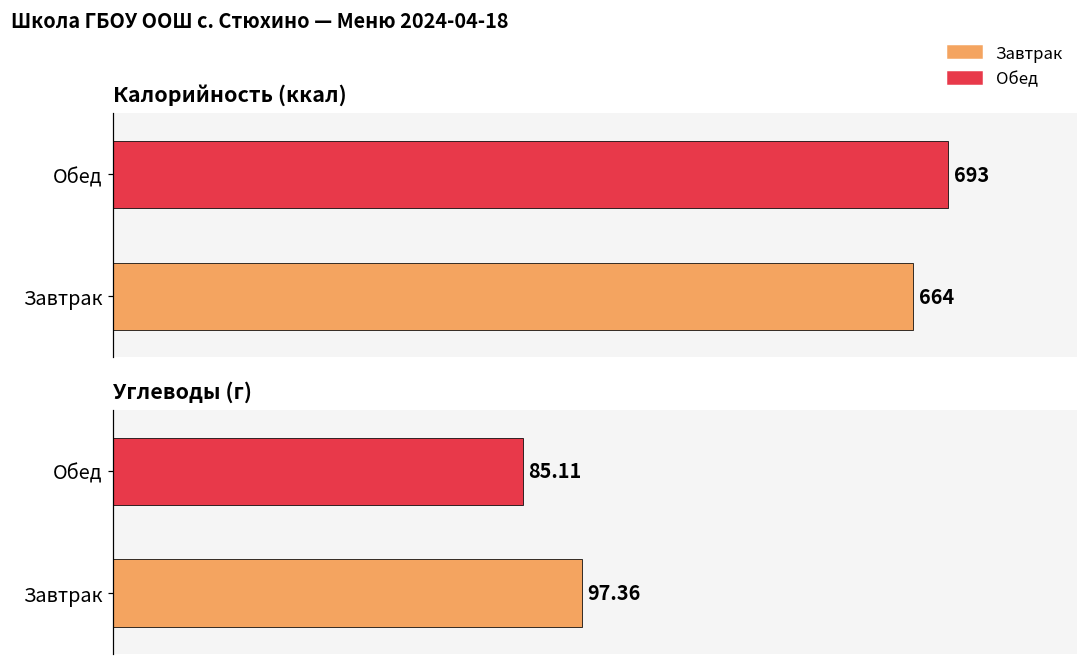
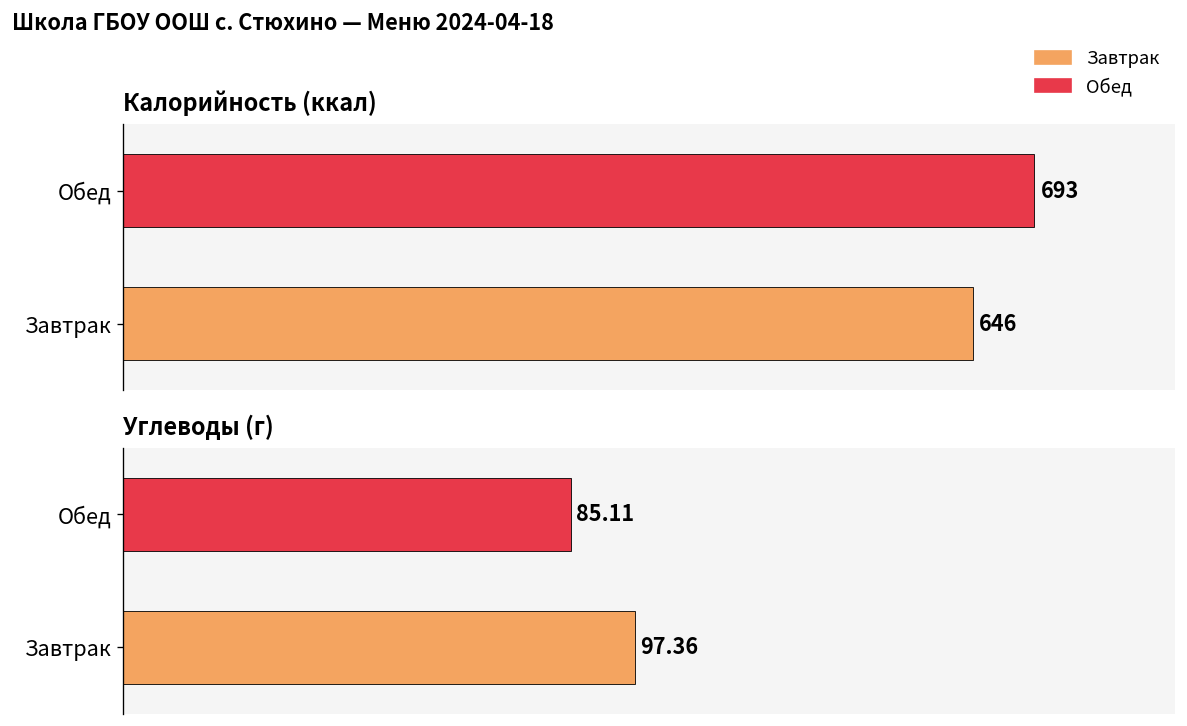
Калорийность (ккал), Завтрак: 664 -> 646
